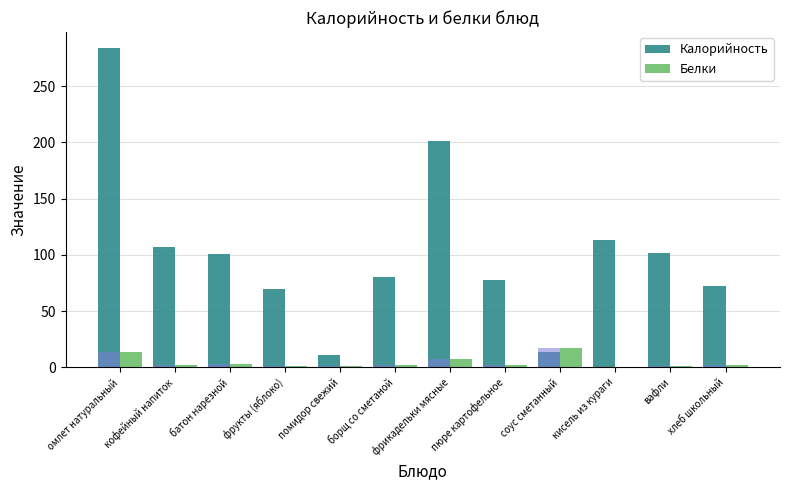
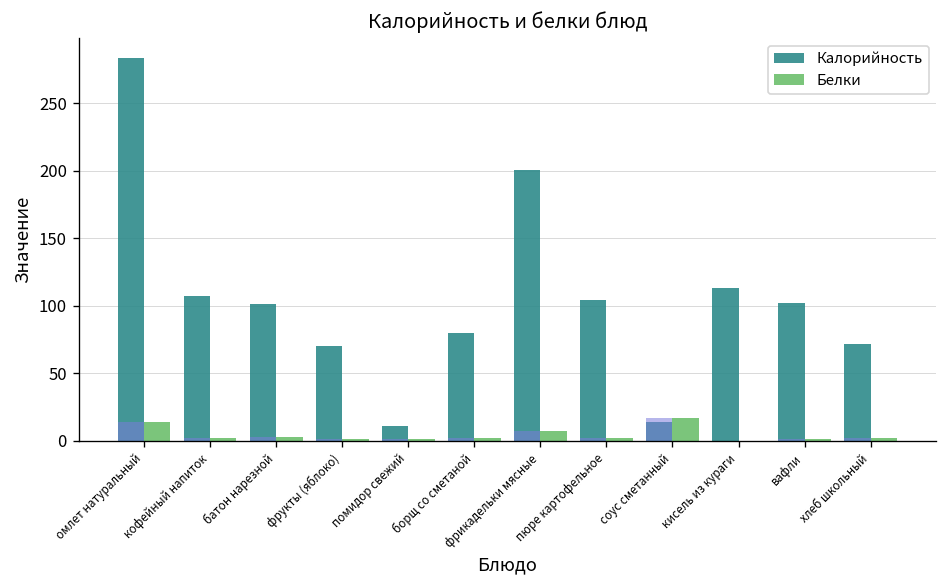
Калорийность, пюре картофельное: 78 -> 104
